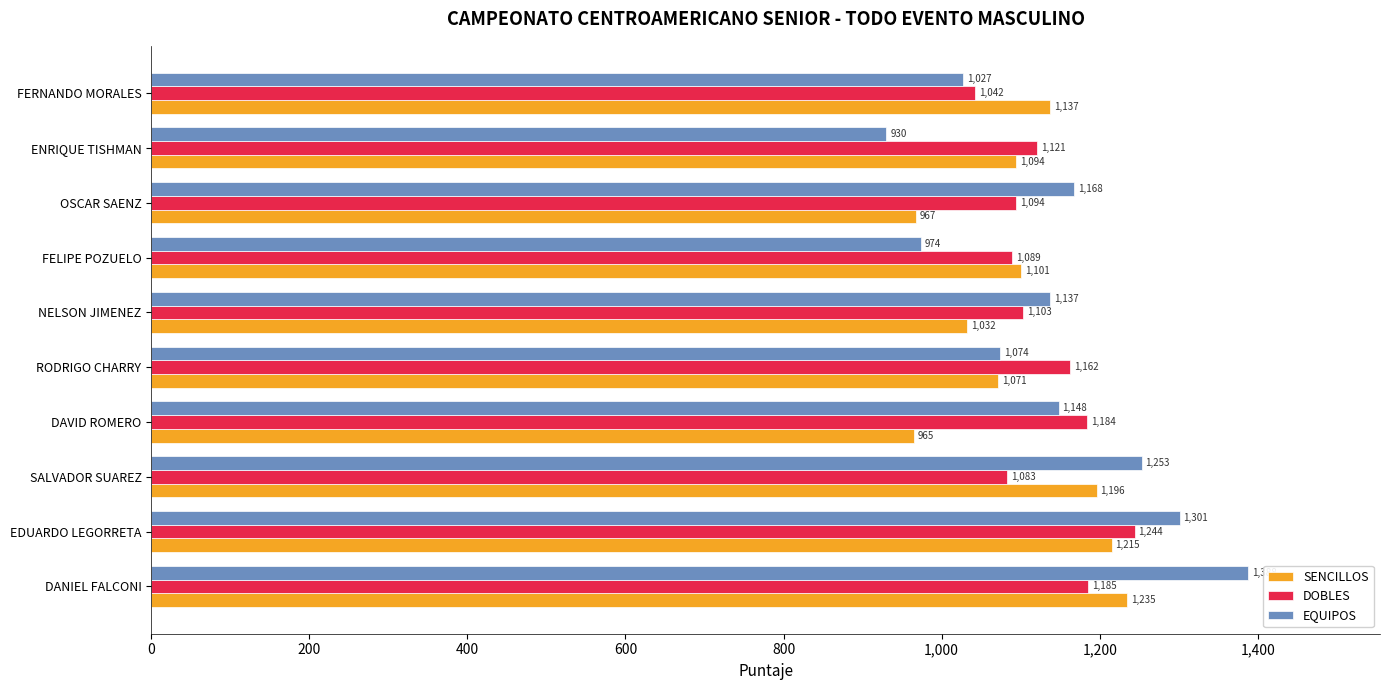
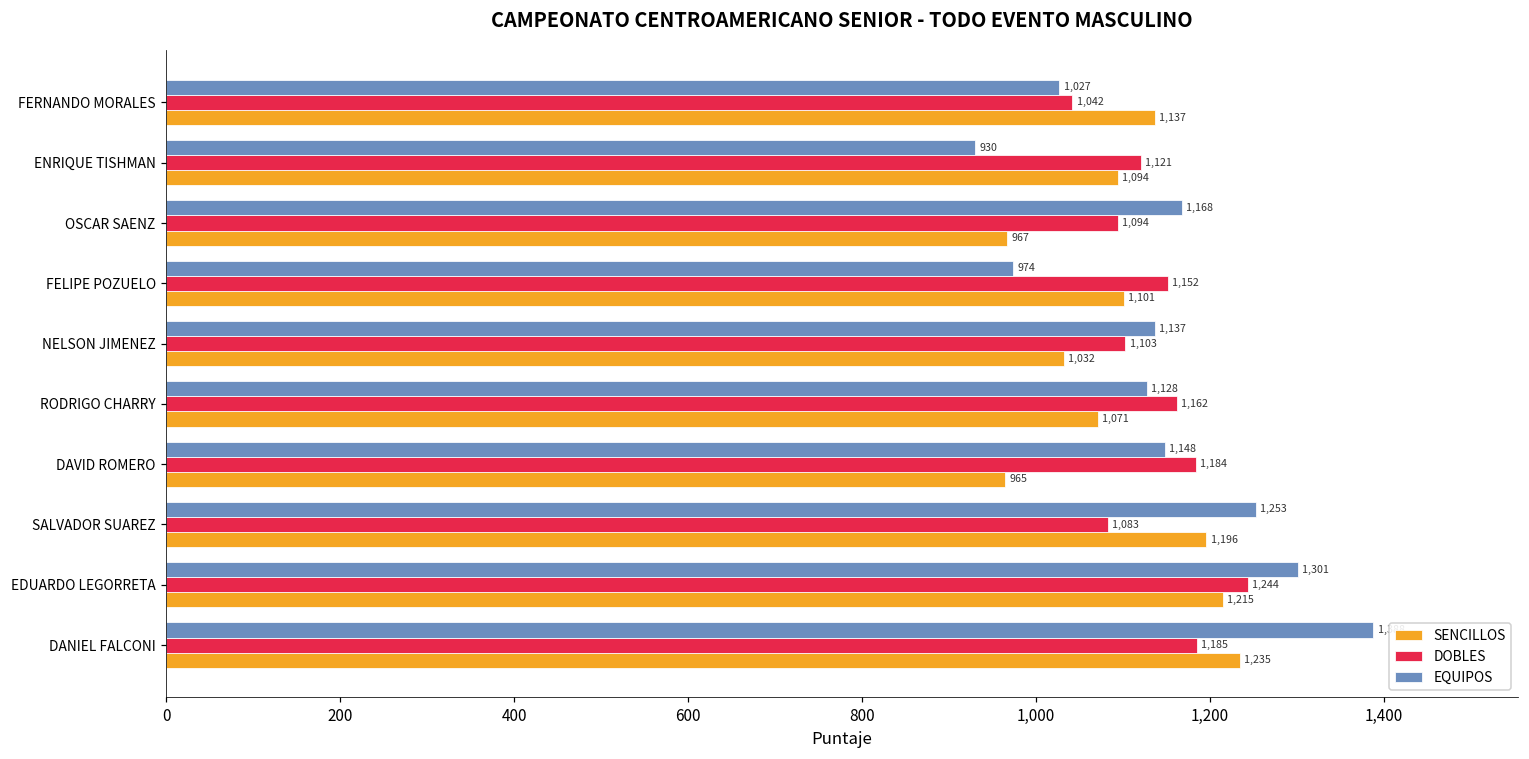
DOBLES, FELIPE POZUELO: 1,089 -> 1,152
EQUIPOS, RODRIGO CHARRY: 1,074 -> 1,128
